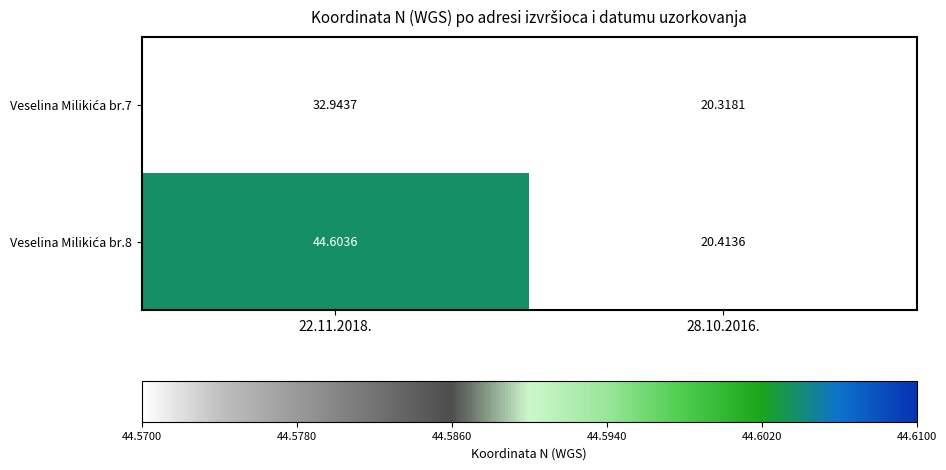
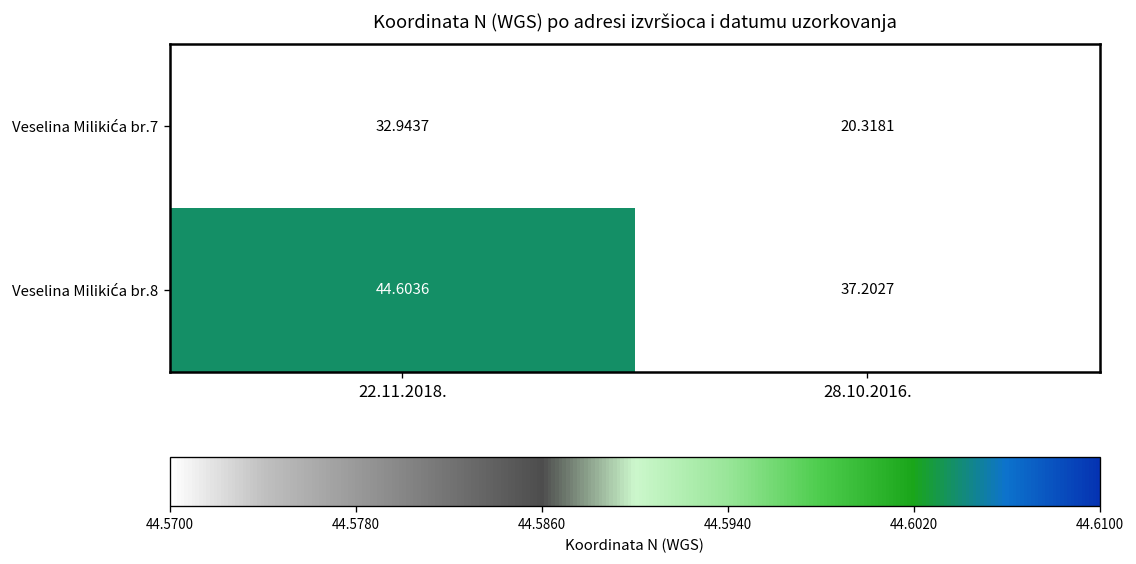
Veselina Milikića br.8, 28.10.2016.: 20.4136 -> 37.2027
